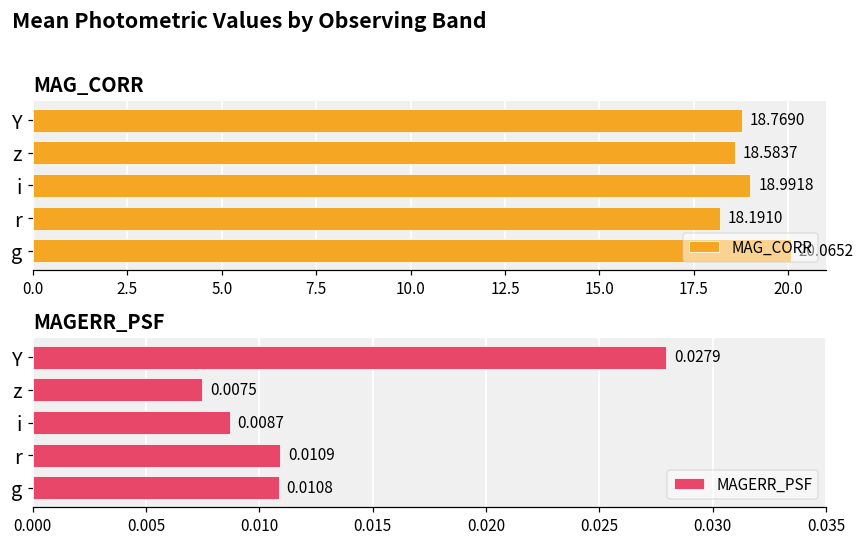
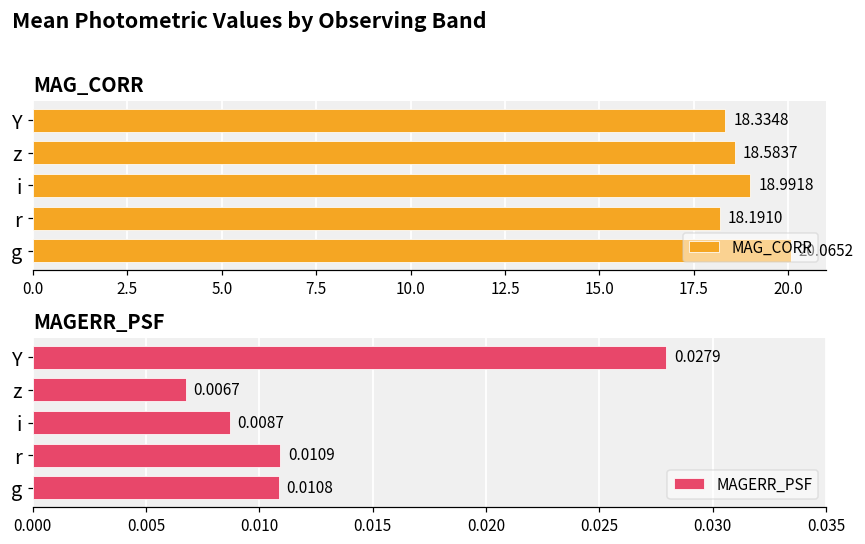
MAG_CORR, Y: 18.7690 -> 18.3348
MAGERR_PSF, z: 0.0075 -> 0.0067
